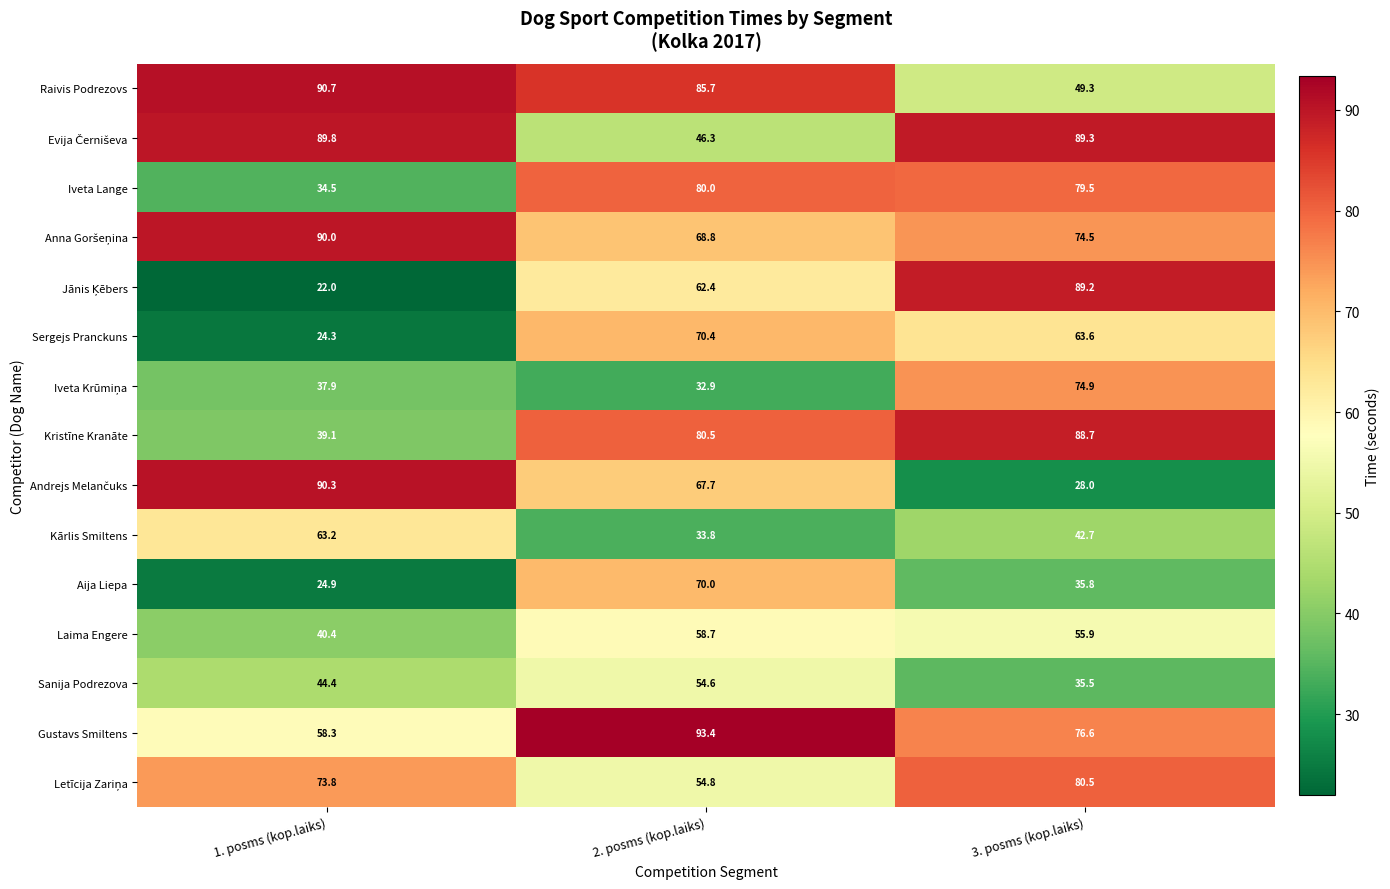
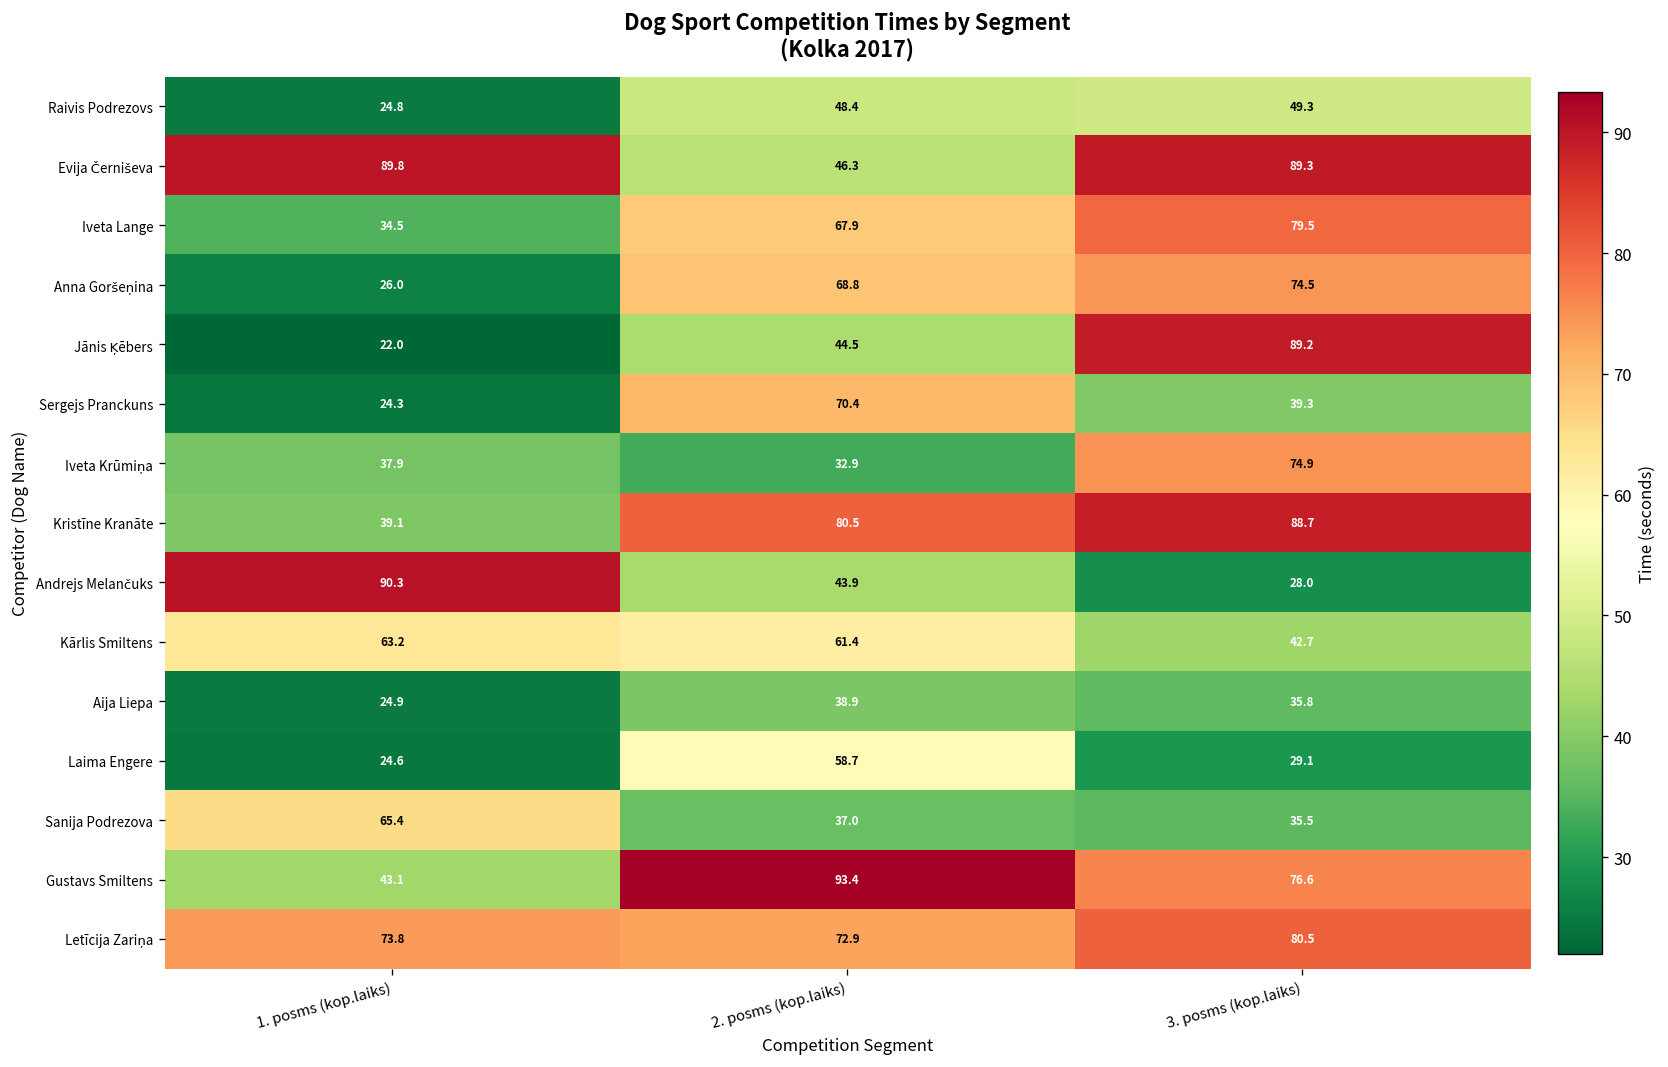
Raivis Podrezovs, 1. posms (kop.laiks): 90.7 -> 24.8
Raivis Podrezovs, 2. posms (kop.laiks): 85.7 -> 48.4
Iveta Lange, 2. posms (kop.laiks): 80.0 -> 67.9
Anna Goršeņina, 1. posms (kop.laiks): 90.0 -> 26.0
Jānis Ķēbers, 2. posms (kop.laiks): 62.4 -> 44.5
Sergejs Pranckuns, 3. posms (kop.laiks): 63.6 -> 39.3
Andrejs Melančuks, 2. posms (kop.laiks): 67.7 -> 43.9
Kārlis Smiltens, 2. posms (kop.laiks): 33.8 -> 61.4
Aija Liepa, 2. posms (kop.laiks): 70.0 -> 38.9
Laima Engere, 1. posms (kop.laiks): 40.4 -> 24.6
Laima Engere, 3. posms (kop.laiks): 55.9 -> 29.1
Sanija Podrezova, 1. posms (kop.laiks): 44.4 -> 65.4
Sanija Podrezova, 2. posms (kop.laiks): 54.6 -> 37.0
Gustavs Smiltens, 1. posms (kop.laiks): 58.3 -> 43.1
Letīcija Zariņa, 2. posms (kop.laiks): 54.8 -> 72.9
